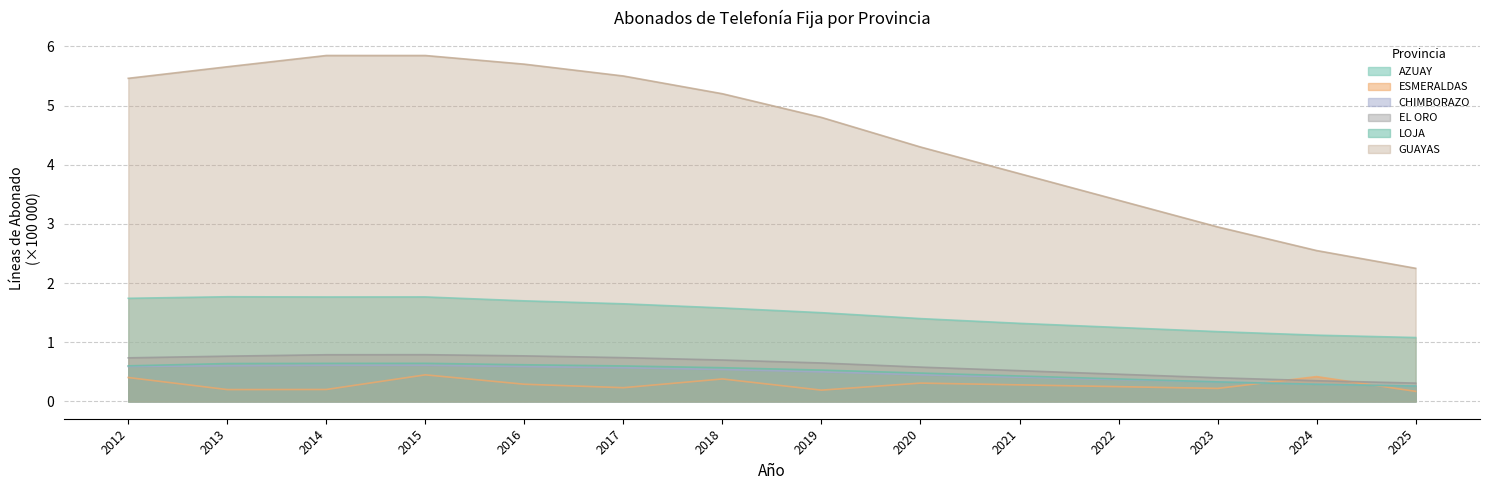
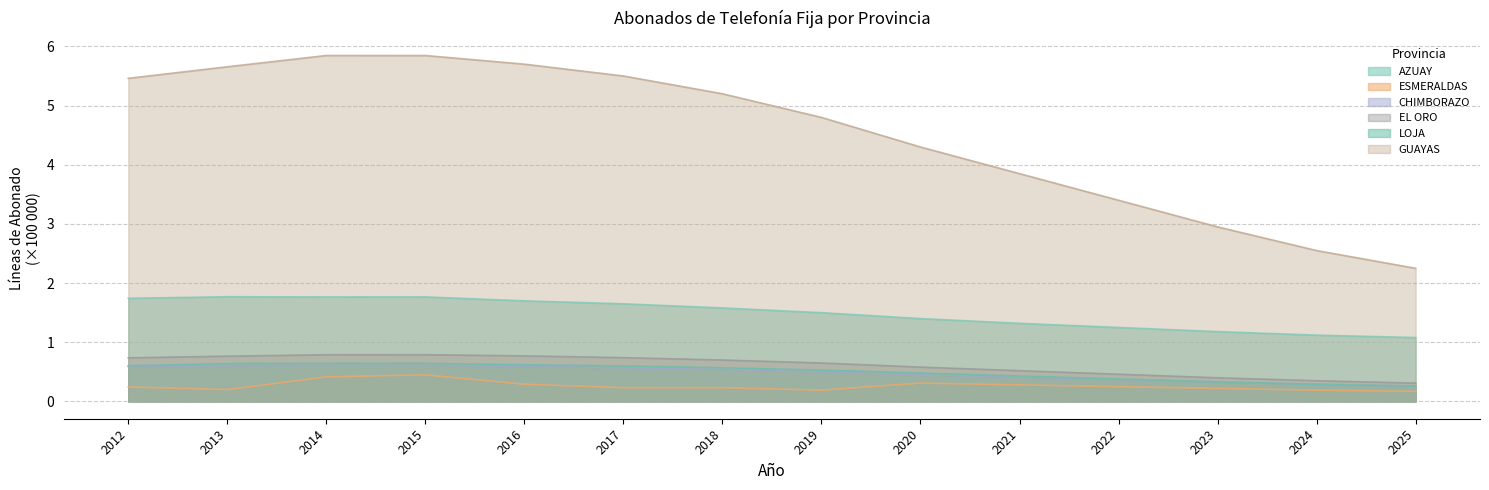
ESMERALDAS, 2012: 0.4 -> 0.2
ESMERALDAS, 2014: 0.2 -> 0.4
ESMERALDAS, 2018: 0.4 -> 0.2
ESMERALDAS, 2024: 0.4 -> 0.2
